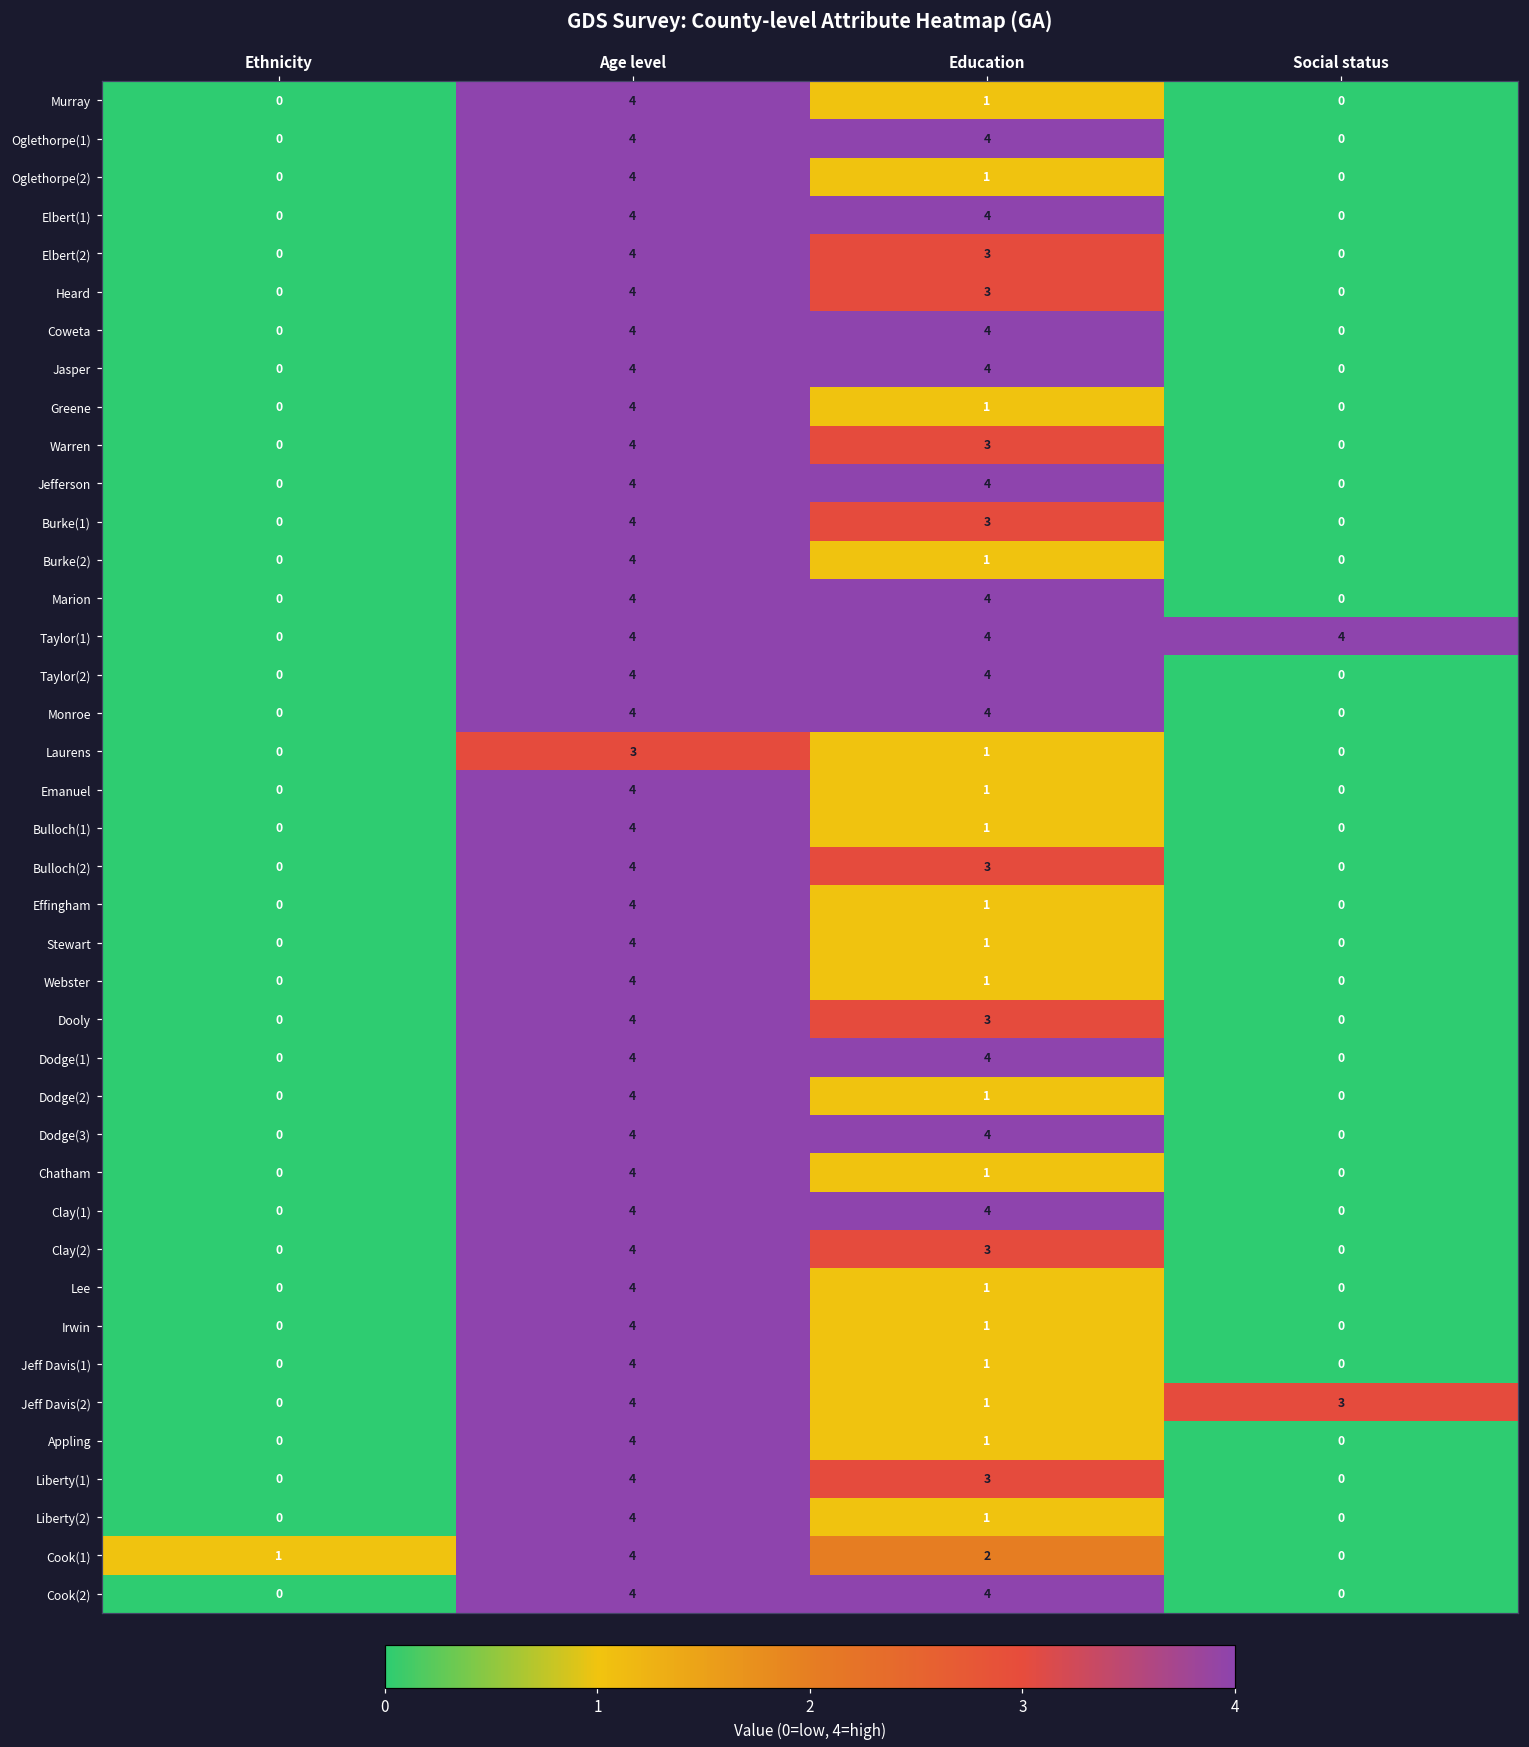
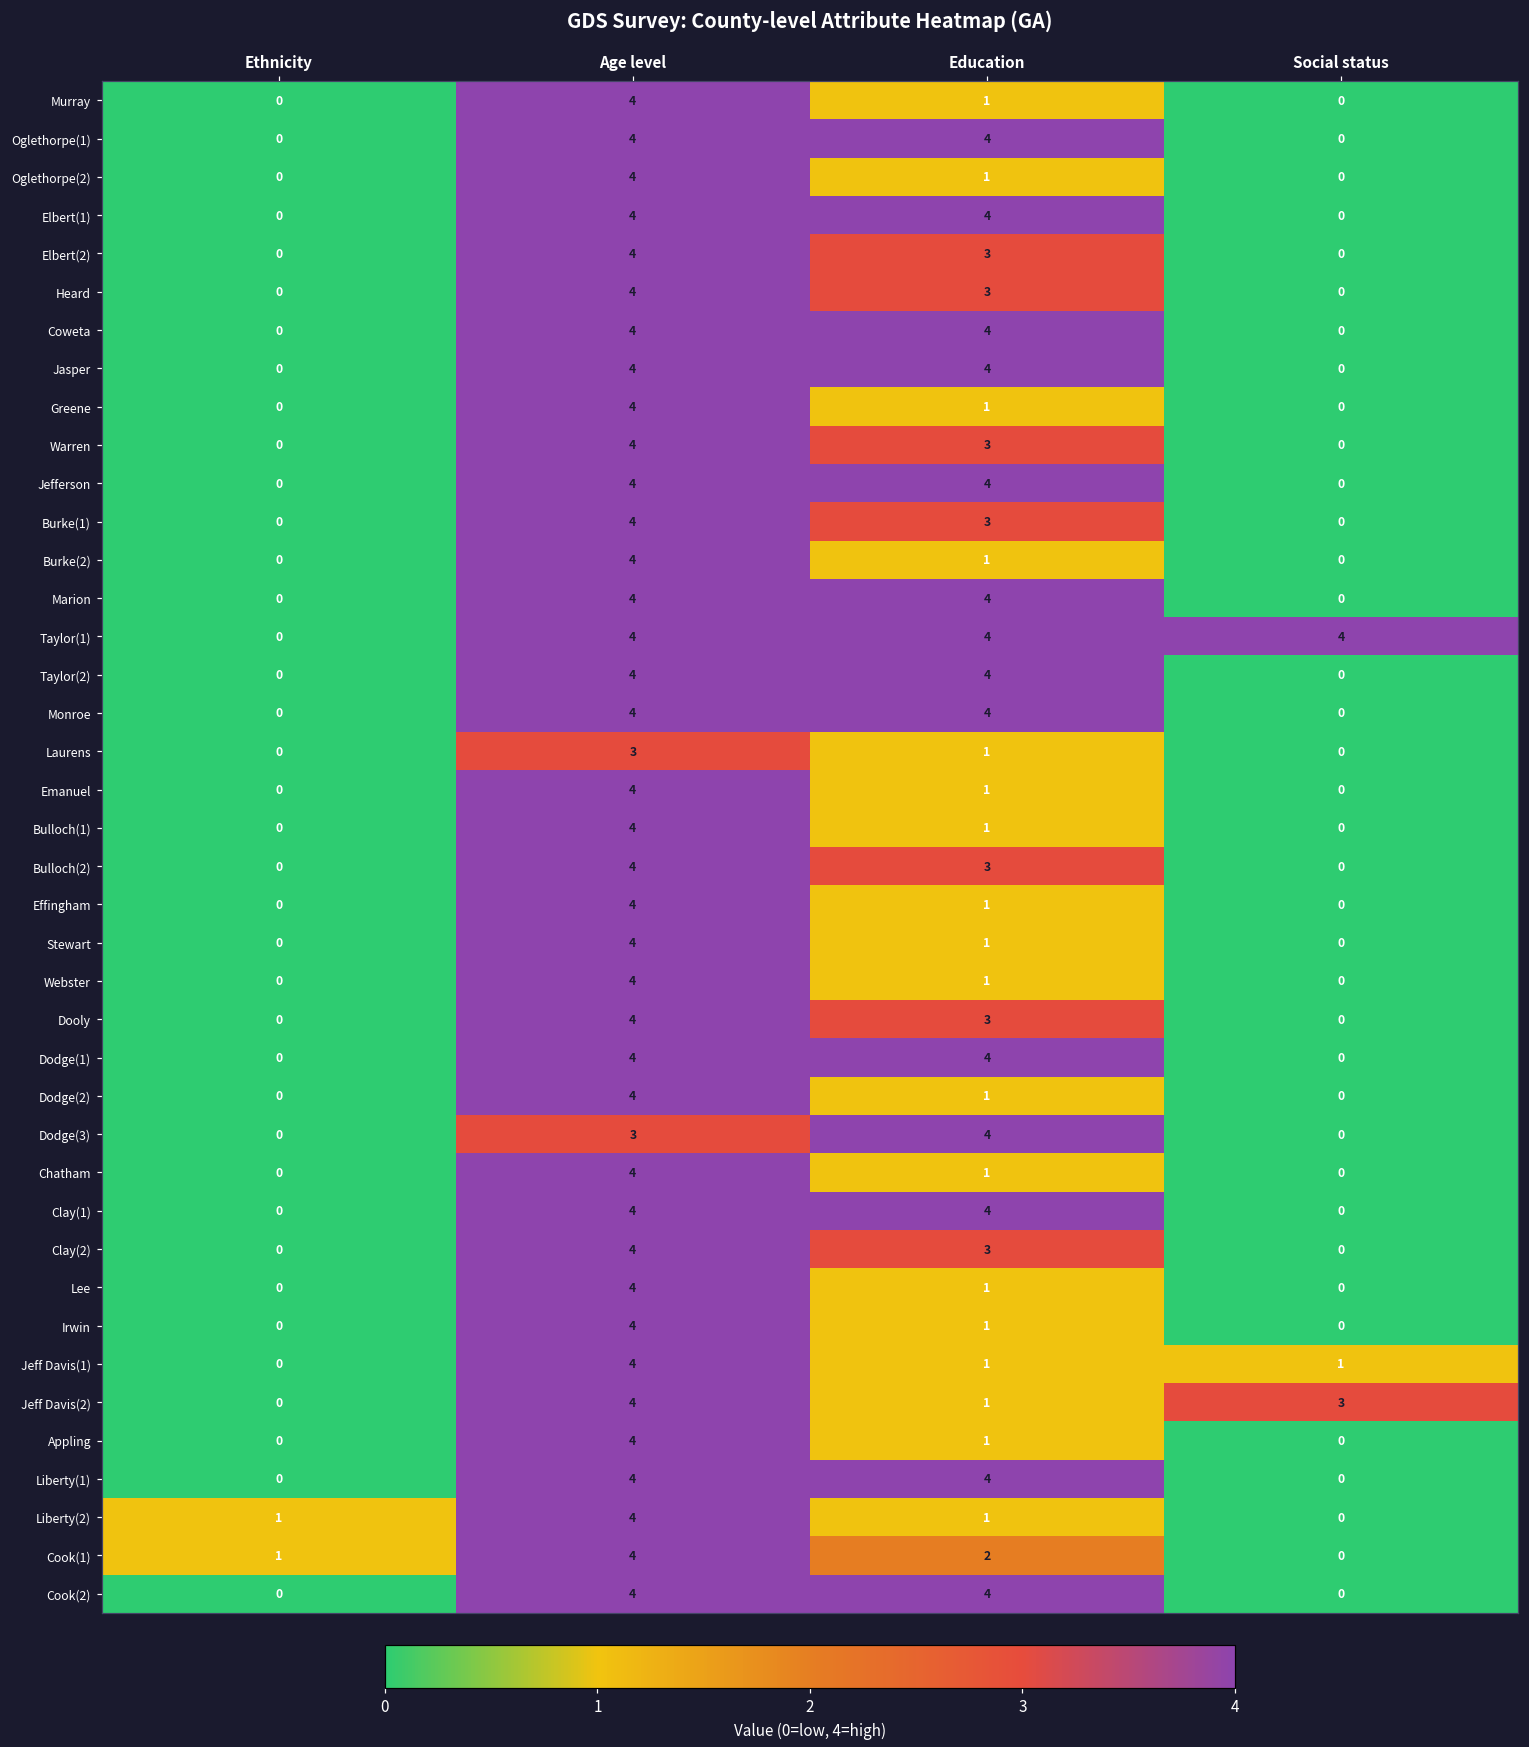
Dodge(3), Age level: 4 -> 3
Jeff Davis(1), Social status: 0 -> 1
Liberty(1), Education: 3 -> 4
Liberty(2), Ethnicity: 0 -> 1
